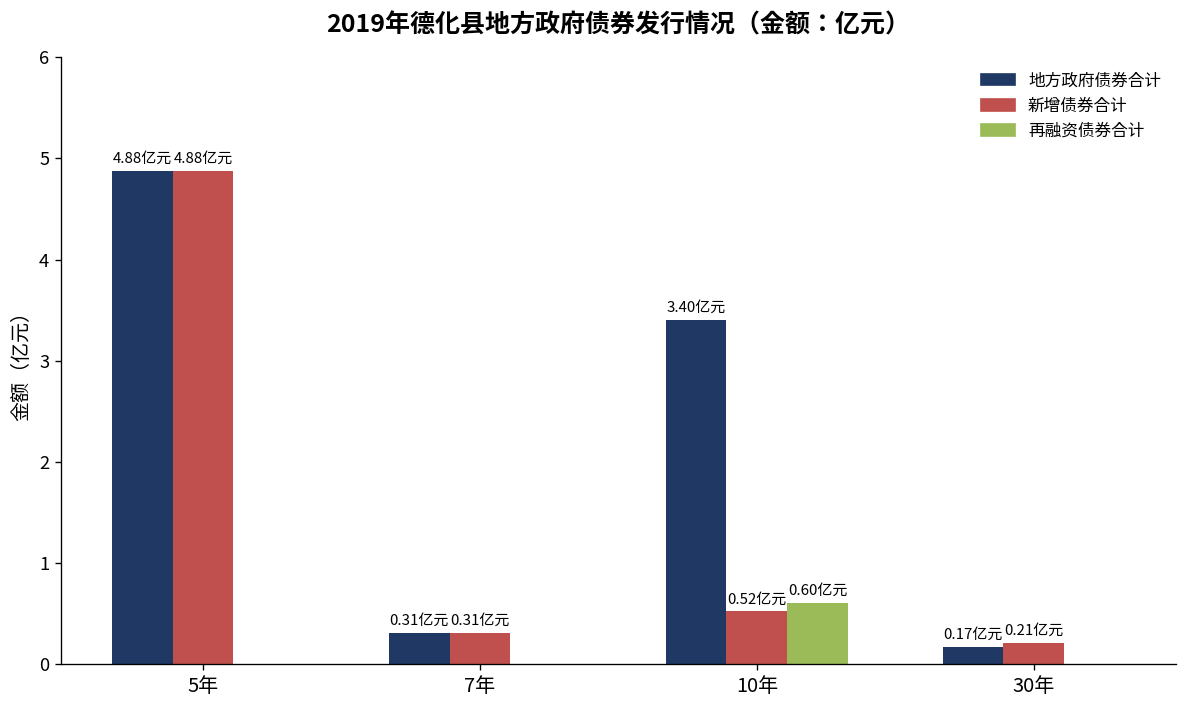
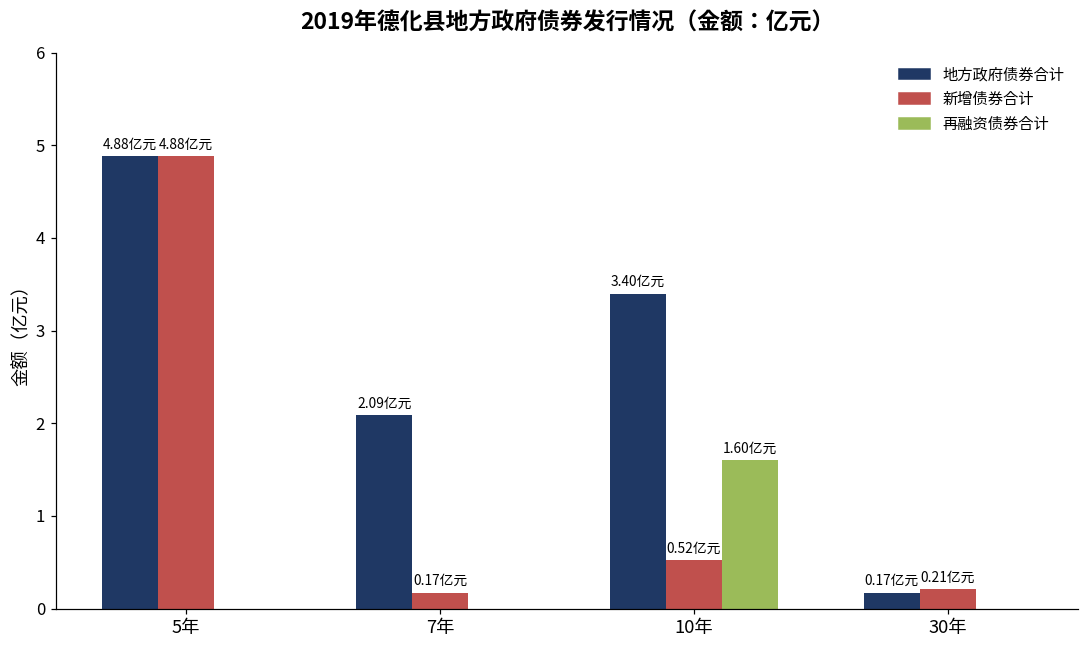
地方政府债券合计, 7年: 0.31 -> 2.09
新增债券合计, 7年: 0.31 -> 0.17
再融资债券合计, 10年: 0.60 -> 1.60
